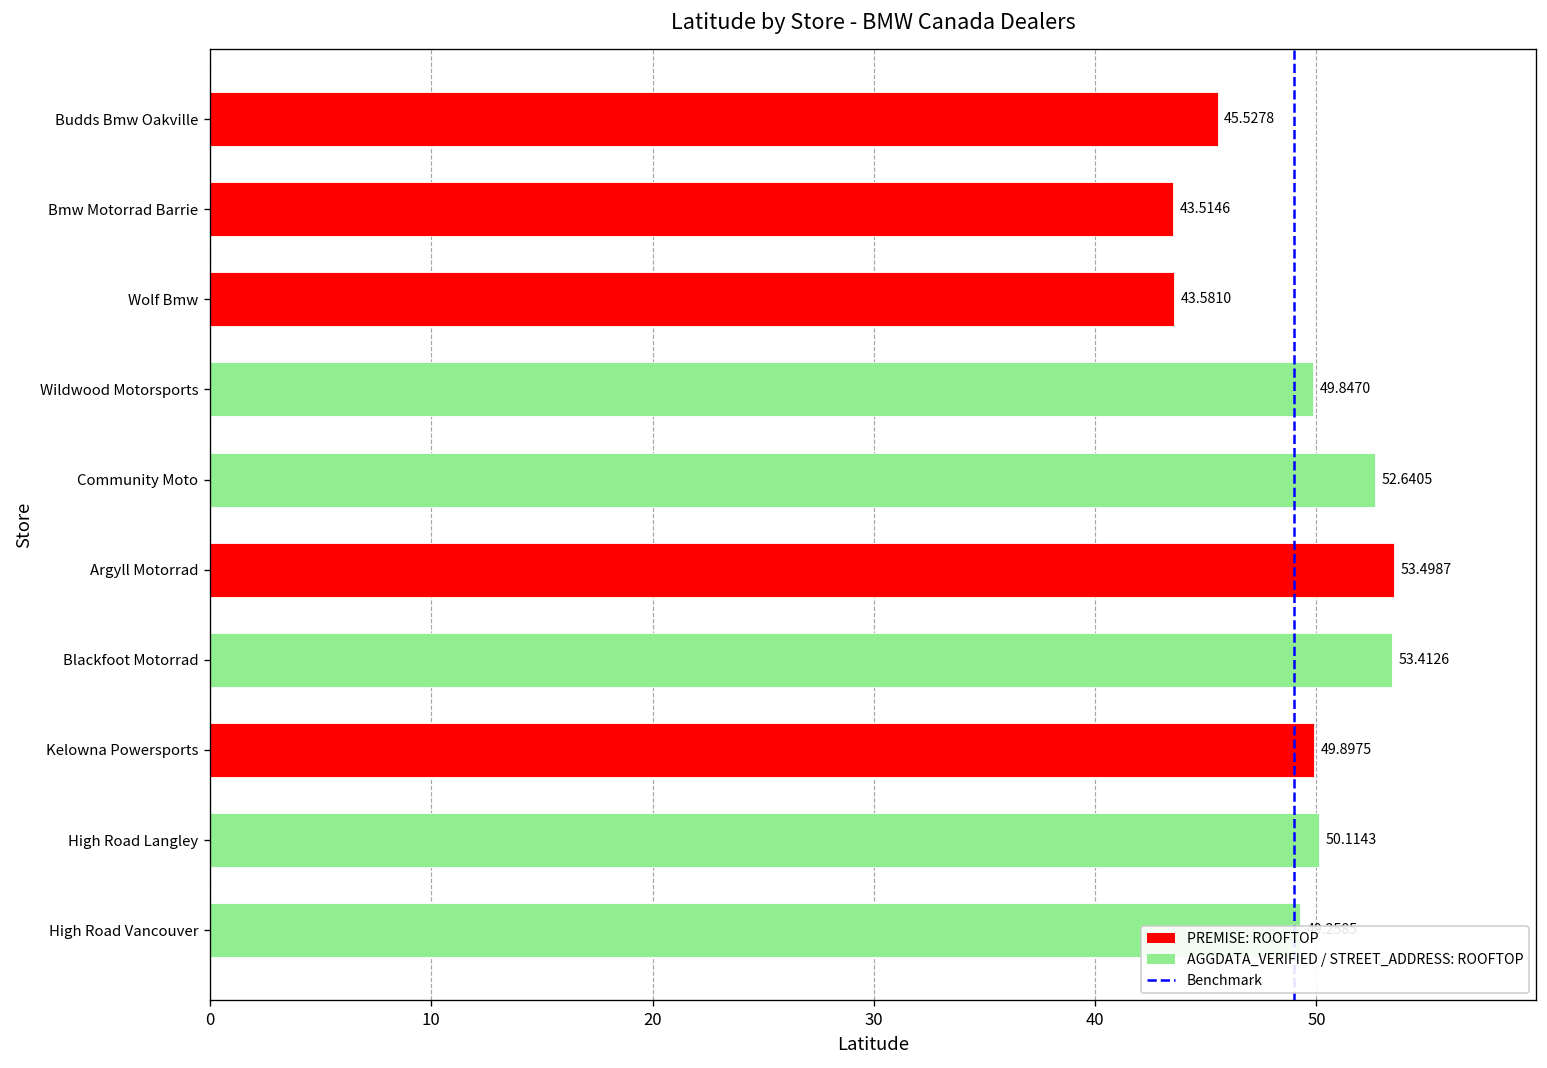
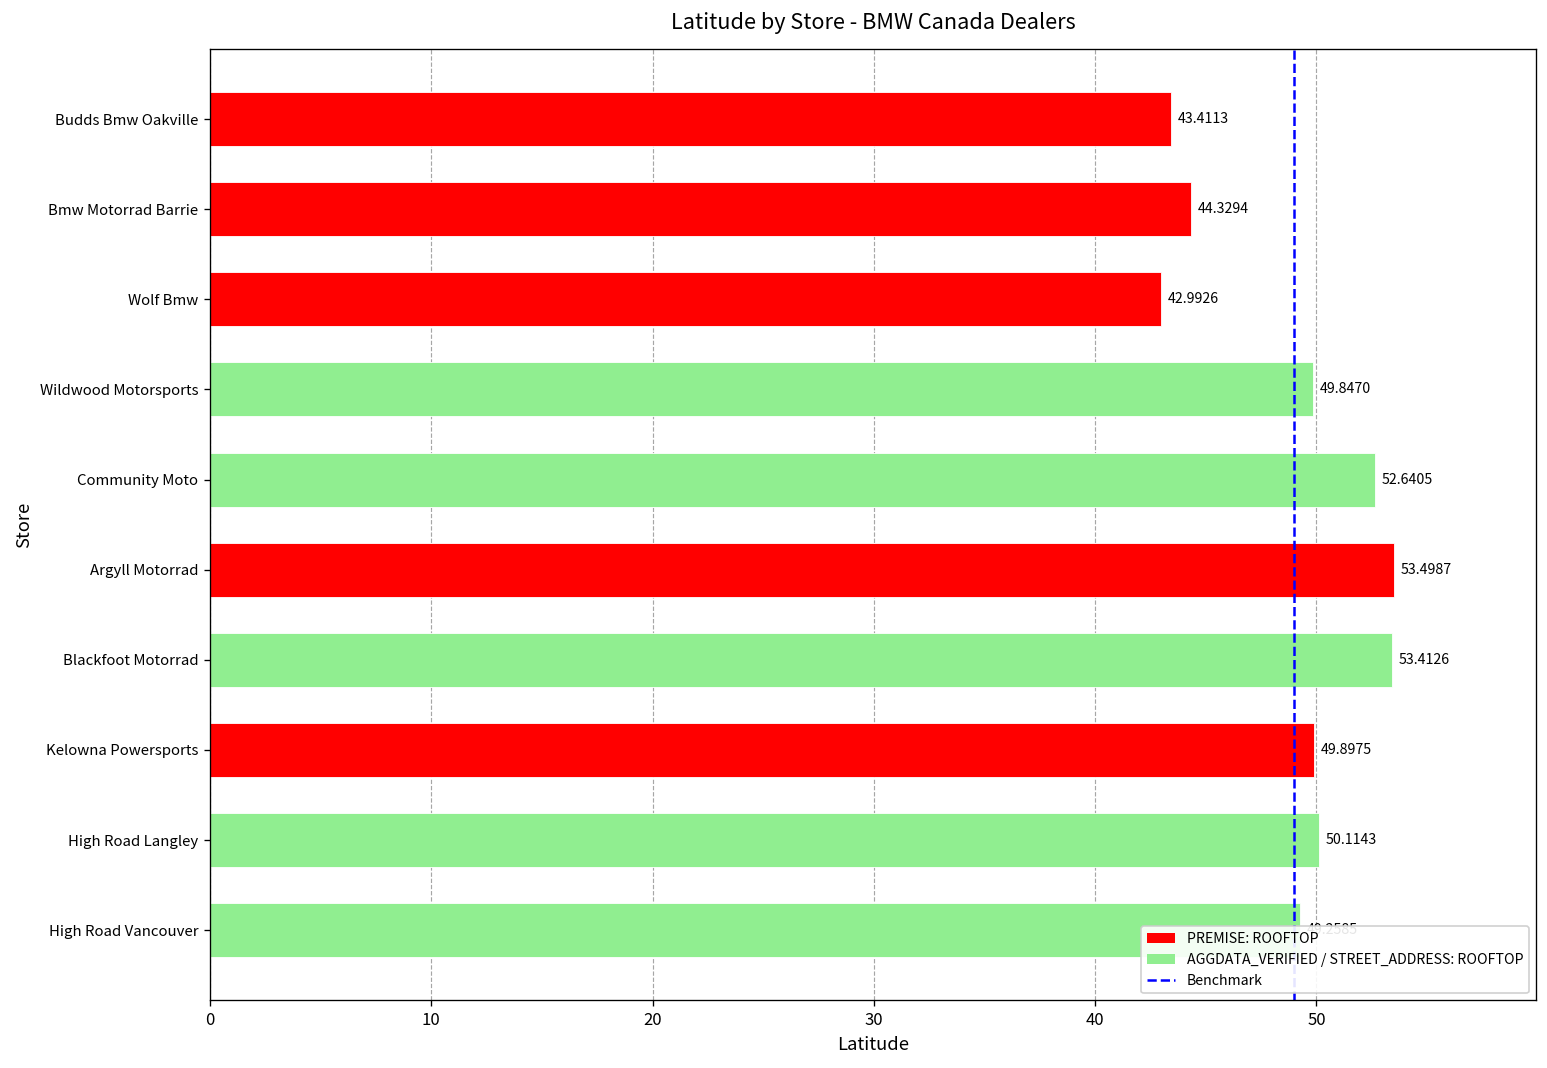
Budds Bmw Oakville: 45.5278 -> 43.4113
Bmw Motorrad Barrie: 43.5146 -> 44.3294
Wolf Bmw: 43.5810 -> 42.9926
